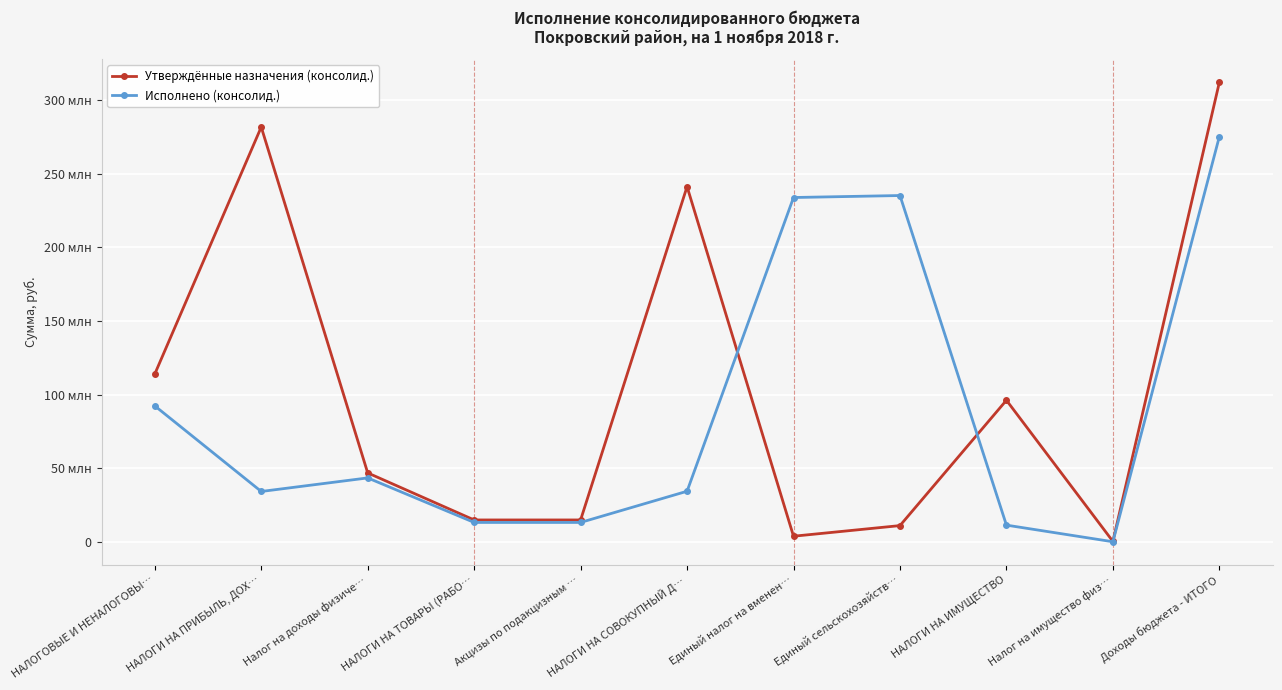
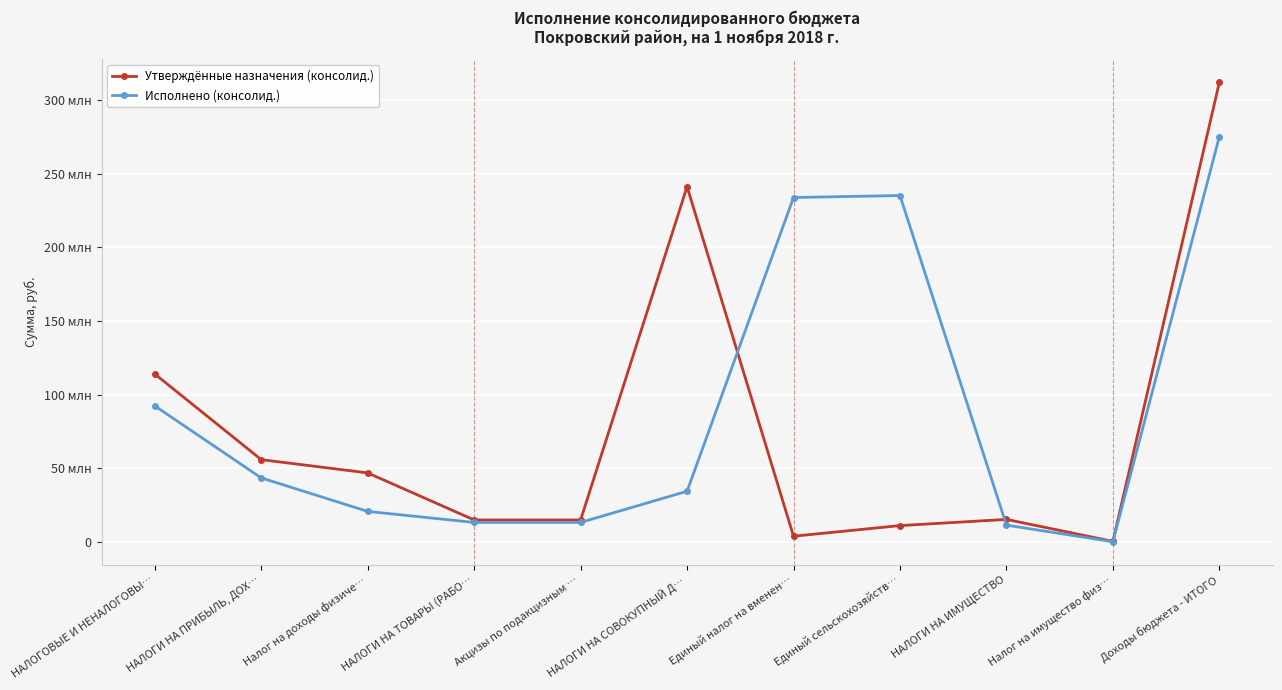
Утверждённые назначения (консолид.), НАЛОГИ НА ПРИБЫЛЬ, ДОХ…: 282 млн -> 56 млн
Исполнено (консолид.), НАЛОГИ НА ПРИБЫЛЬ, ДОХ…: 34 млн -> 44 млн
Исполнено (консолид.), Налог на доходы физиче…: 44 млн -> 21 млн
Утверждённые назначения (консолид.), НАЛОГИ НА ИМУЩЕСТВО: 96 млн -> 15 млн
